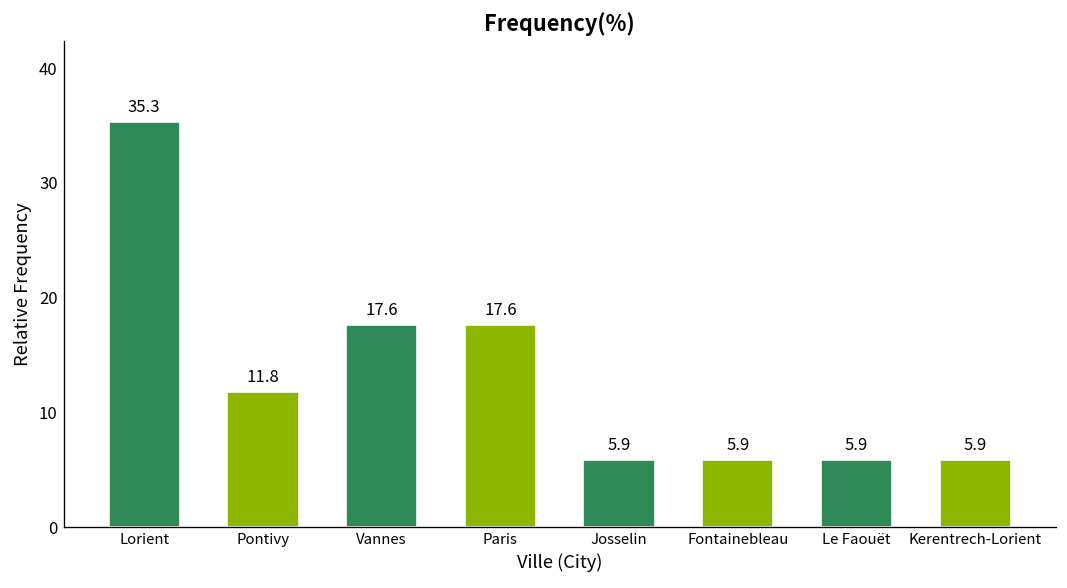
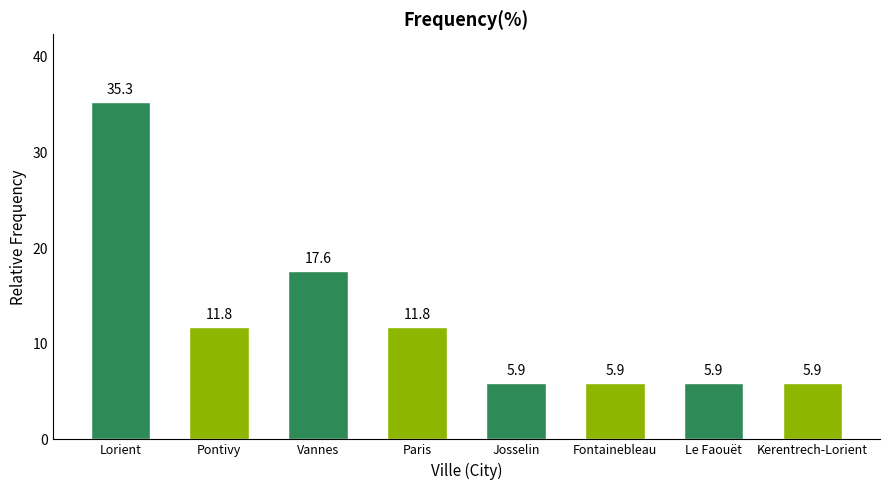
Paris: 17.6 -> 11.8
